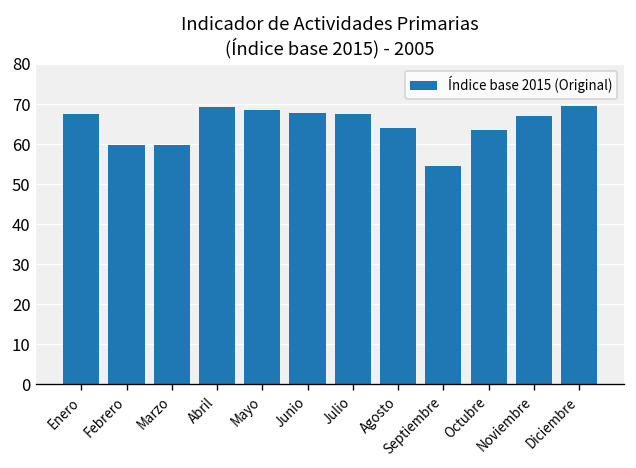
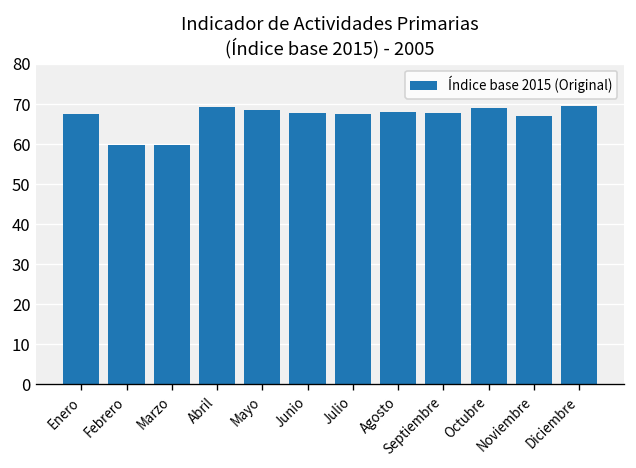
Agosto: 64 -> 68
Septiembre: 55 -> 68
Octubre: 64 -> 69
